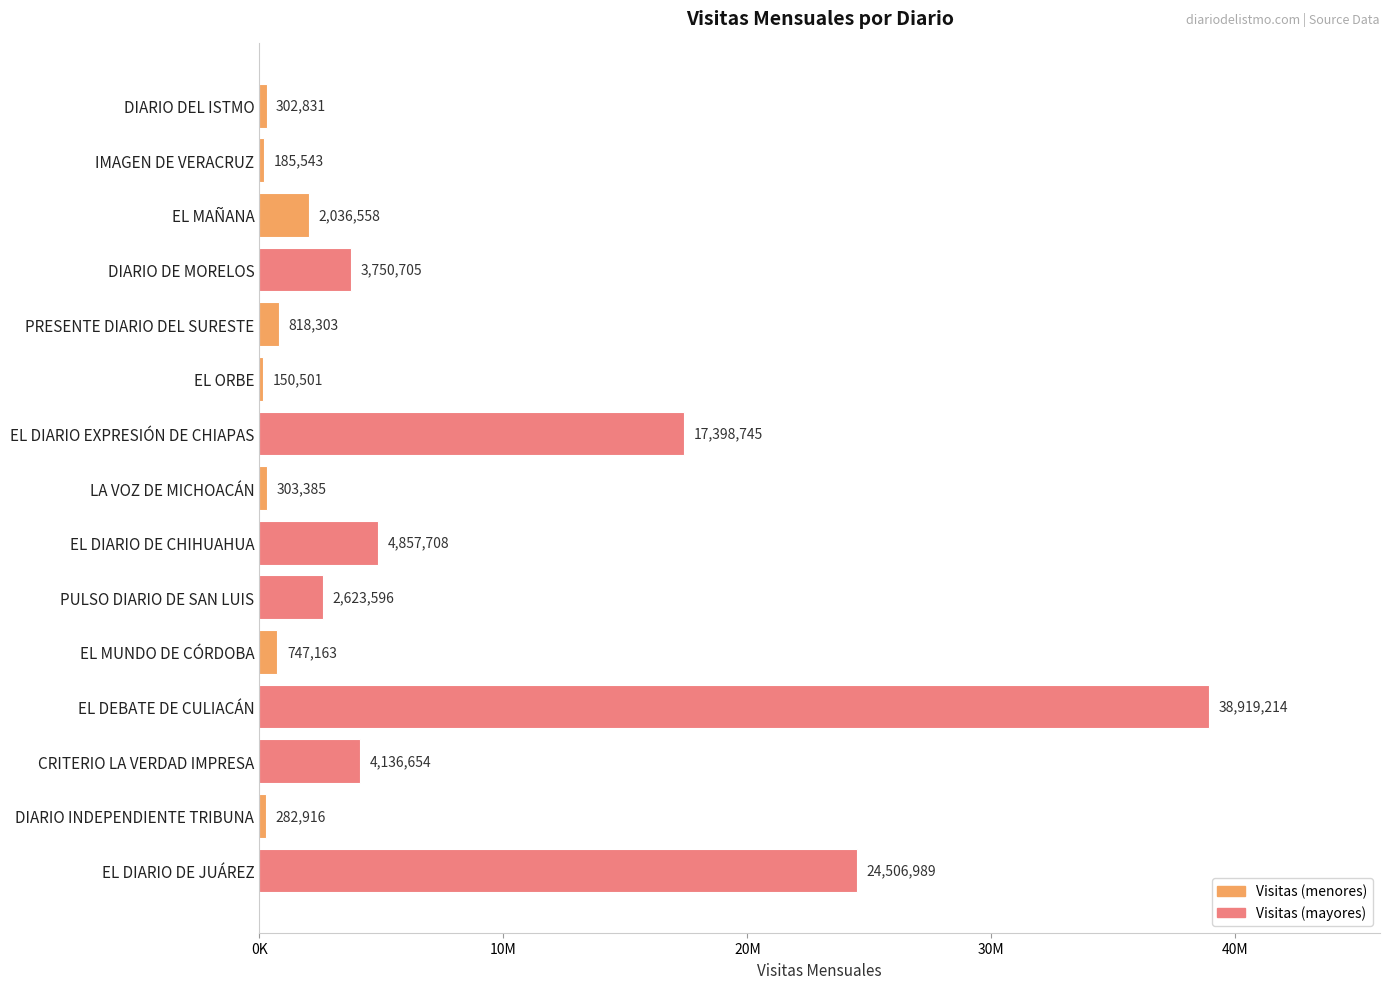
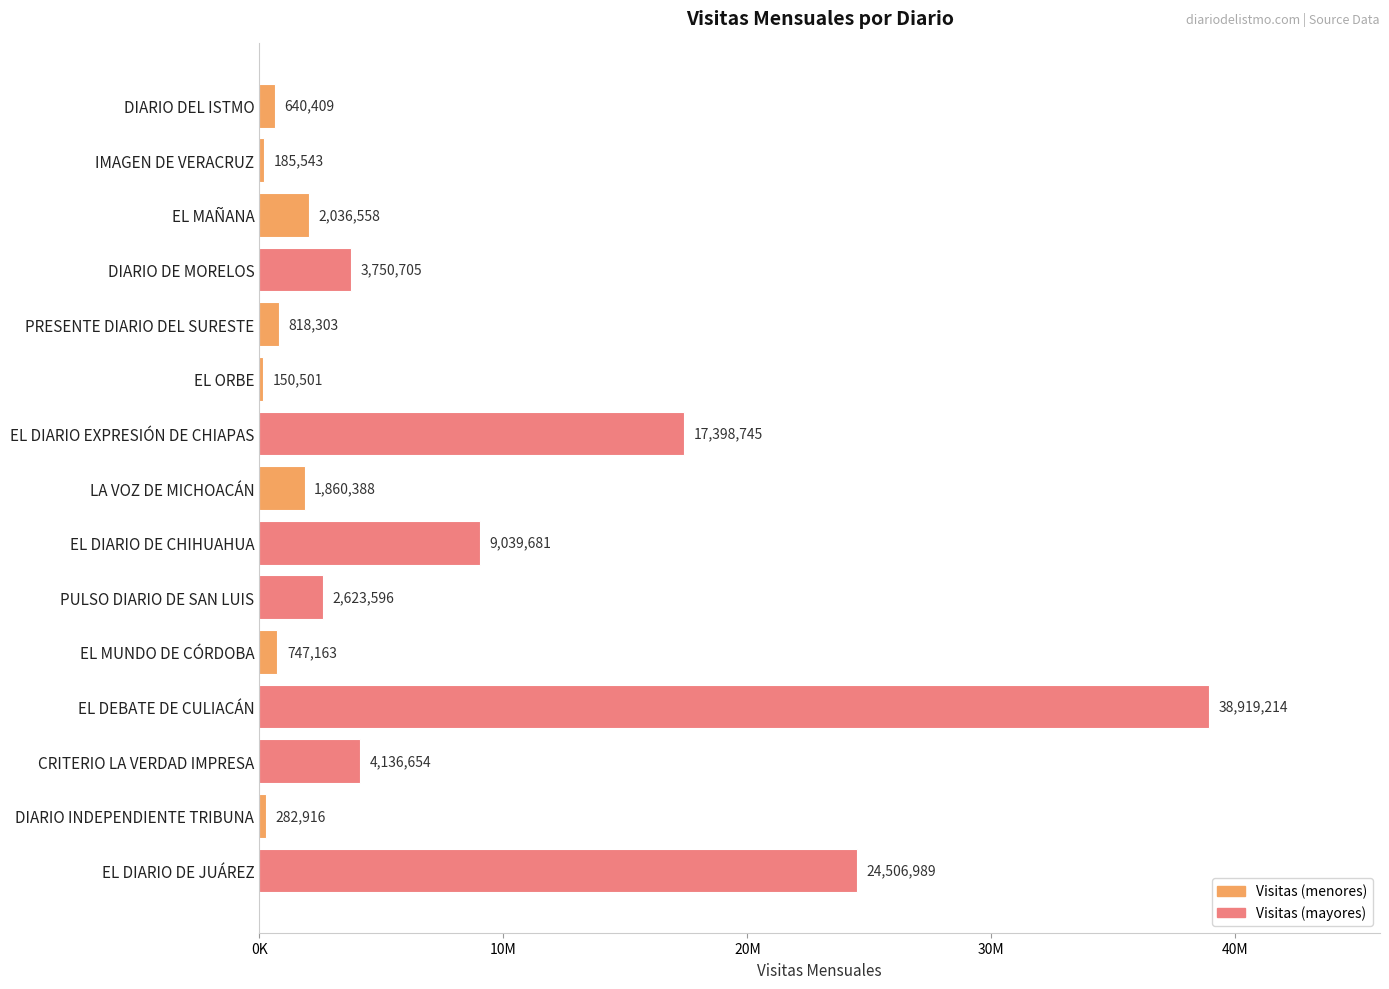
DIARIO DEL ISTMO: 302,831 -> 640,409
LA VOZ DE MICHOACÁN: 303,385 -> 1,860,388
EL DIARIO DE CHIHUAHUA: 4,857,708 -> 9,039,681
